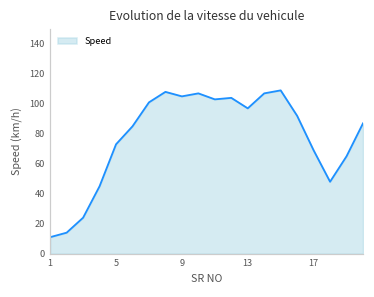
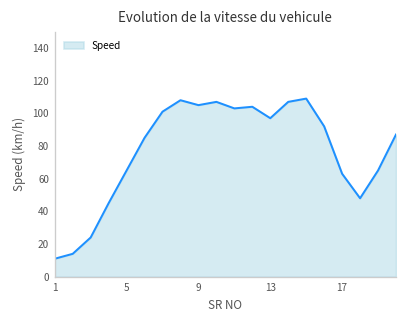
5: 73 -> 65
17: 69 -> 63
